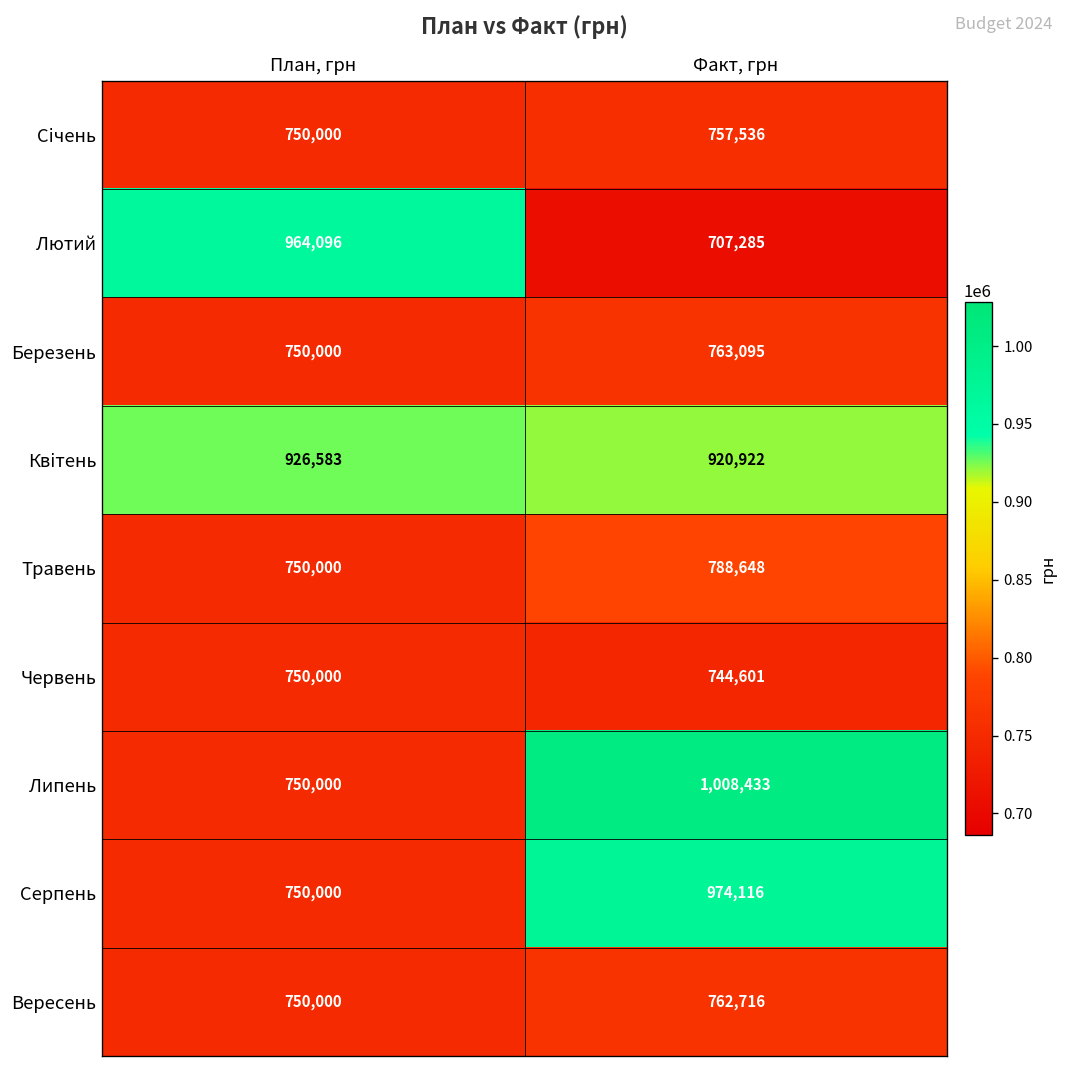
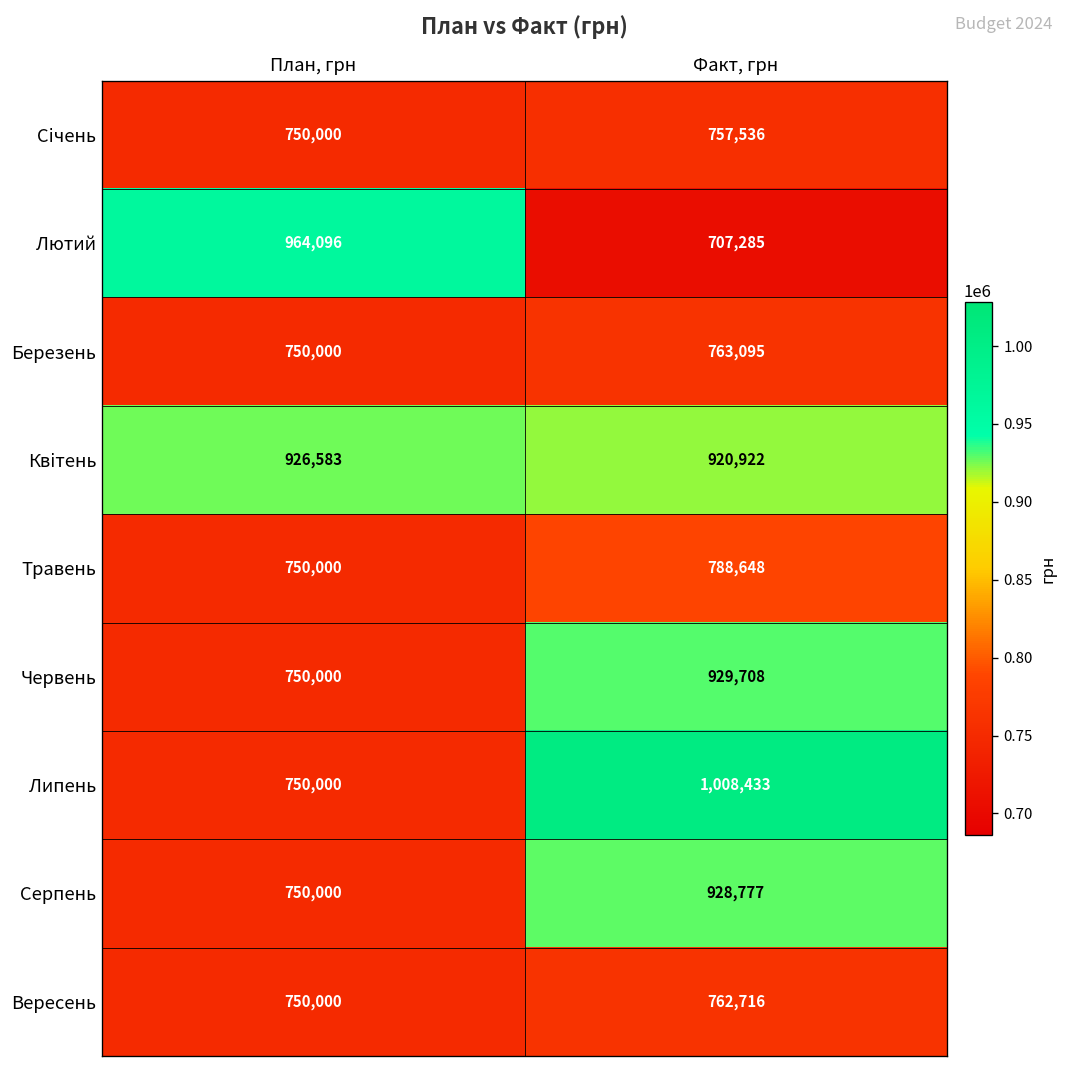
Червень, Факт, грн: 744,601 -> 929,708
Серпень, Факт, грн: 974,116 -> 928,777
